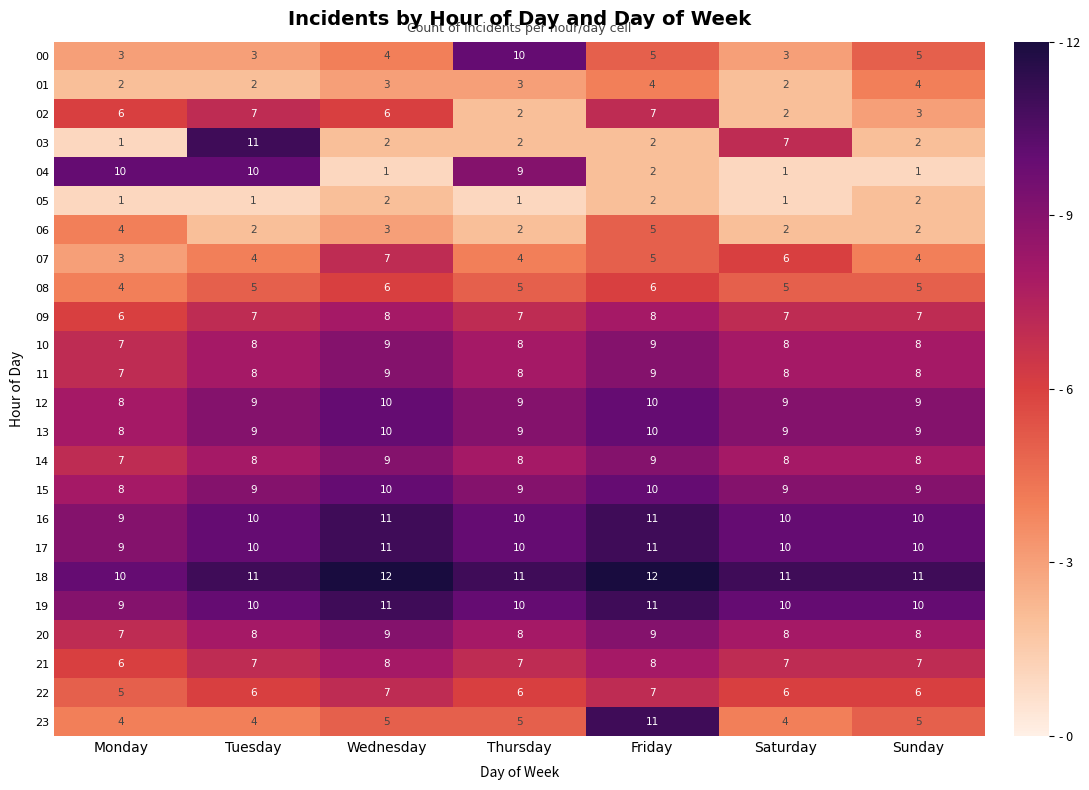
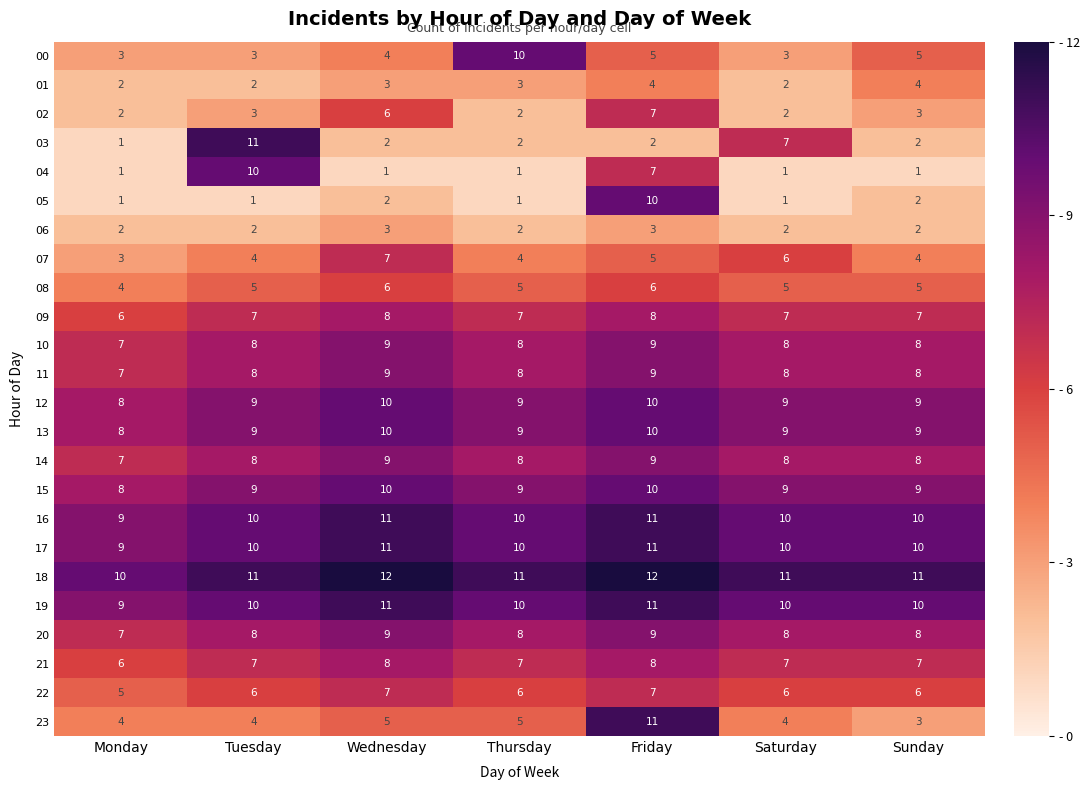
02, Monday: 6 -> 2
02, Tuesday: 7 -> 3
04, Monday: 10 -> 1
04, Thursday: 9 -> 1
04, Friday: 2 -> 7
05, Friday: 2 -> 10
06, Monday: 4 -> 2
06, Friday: 5 -> 3
23, Sunday: 5 -> 3
